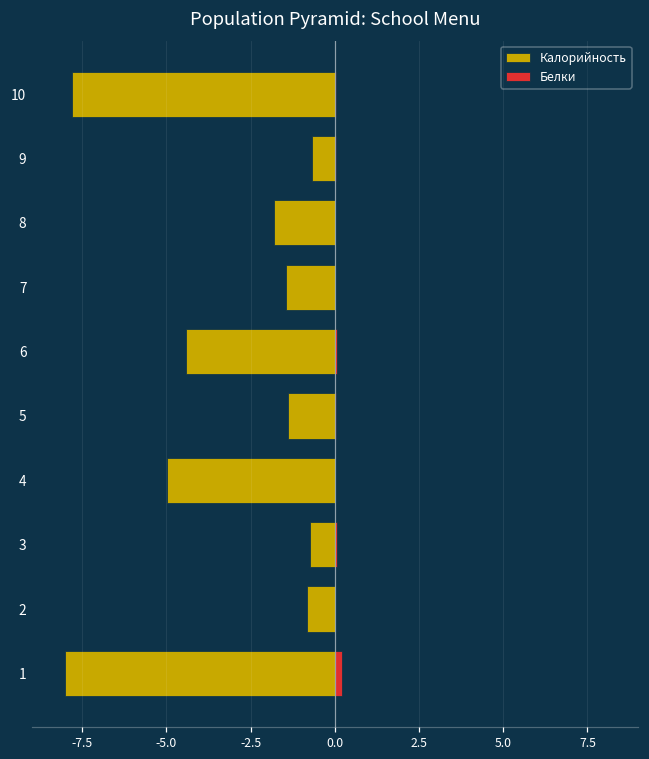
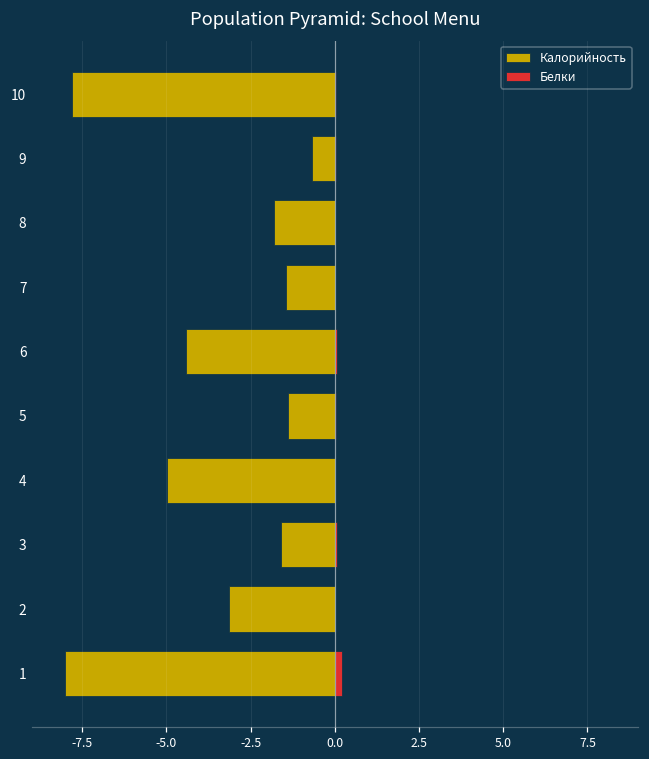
Калорийность, 3: -0.7 -> -1.6
Калорийность, 2: -0.8 -> -3.1
